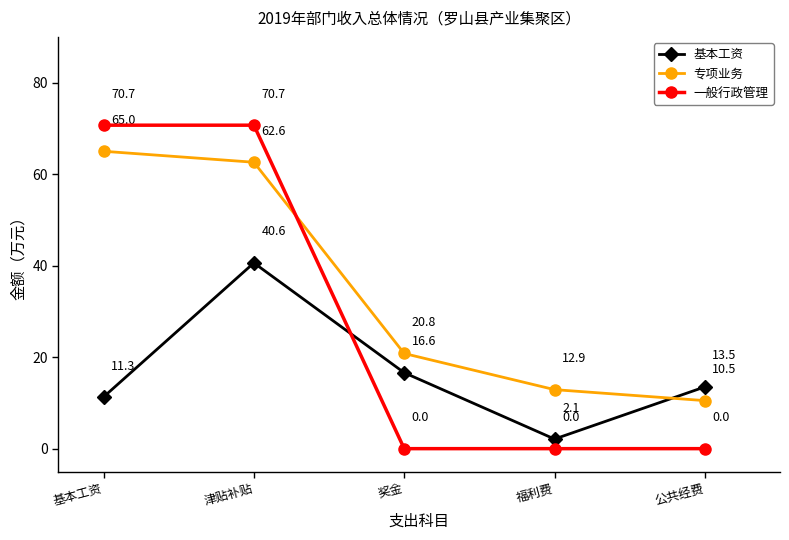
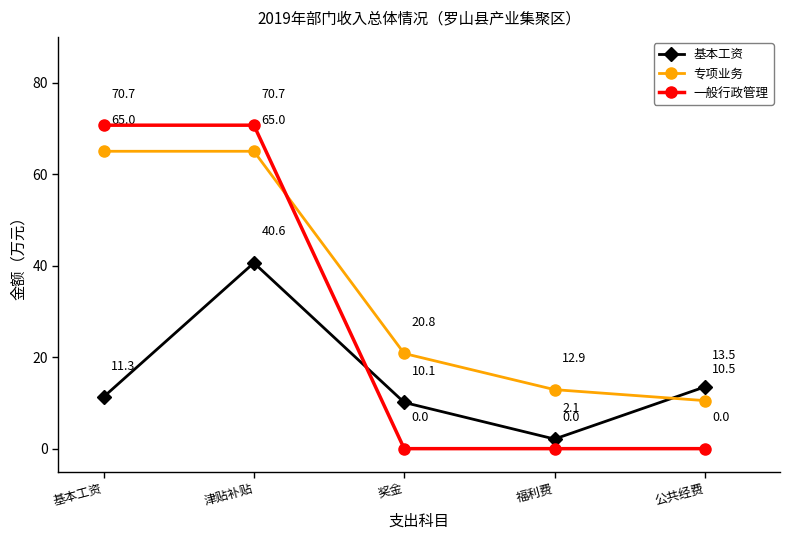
专项业务, 津贴补贴: 62.6 -> 65.0
基本工资, 奖金: 16.6 -> 10.1
